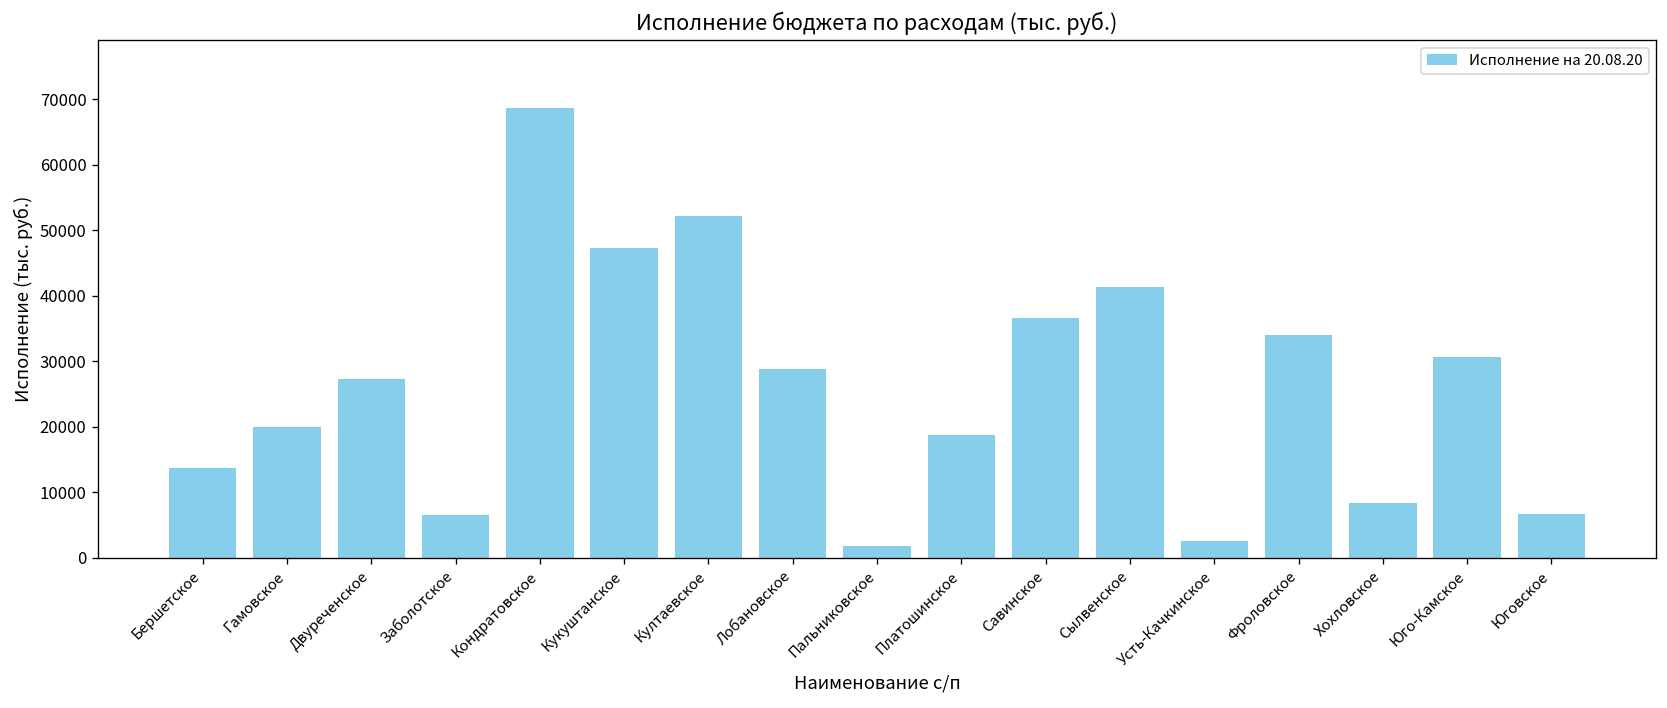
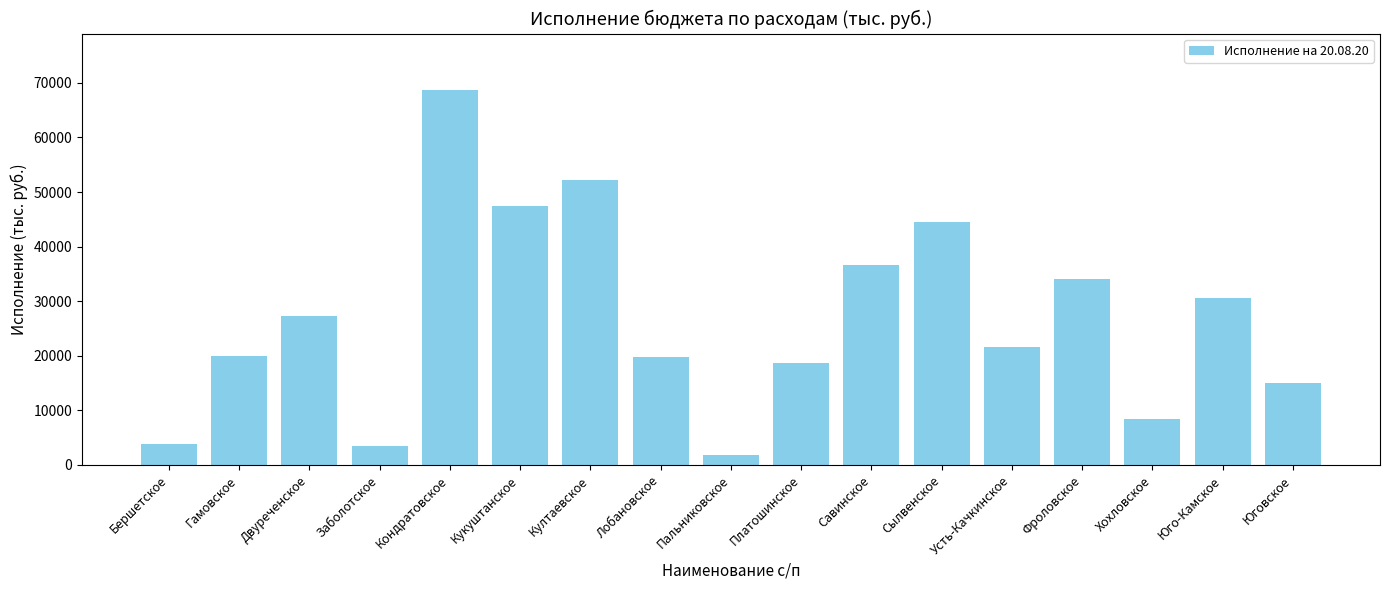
Бершетское: 14000 -> 4000
Заболотское: 7000 -> 4000
Лобановское: 29000 -> 20000
Сылвенское: 41000 -> 44000
Усть-Качкинское: 3000 -> 22000
Юговское: 7000 -> 15000
